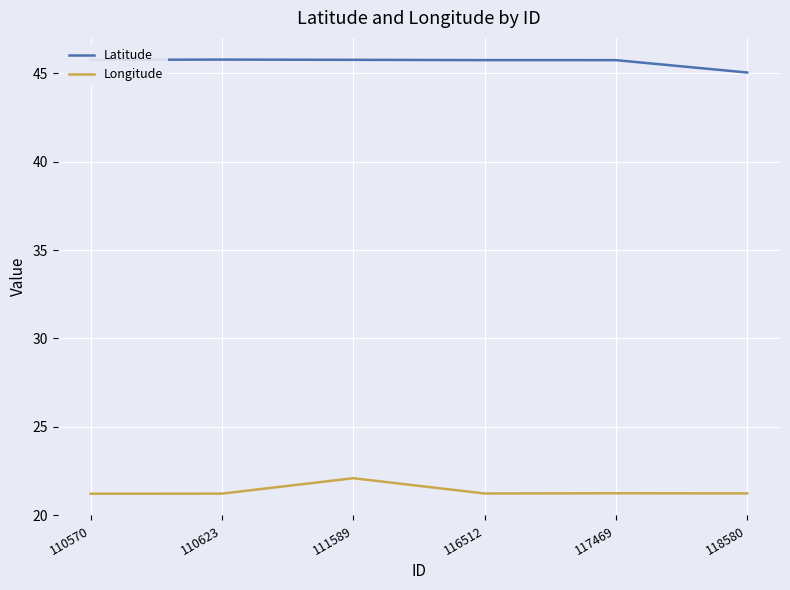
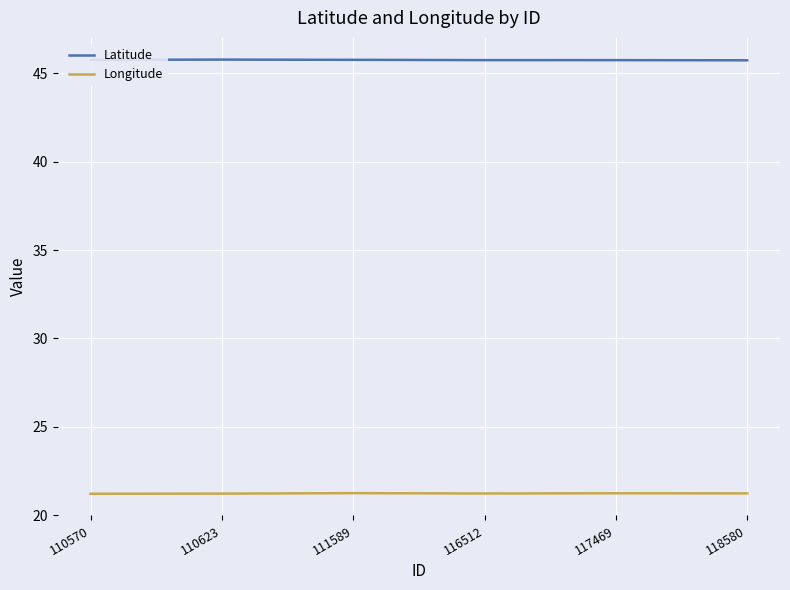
Longitude, 111589: 22.1 -> 21.3
Latitude, 118580: 45.0 -> 45.7
